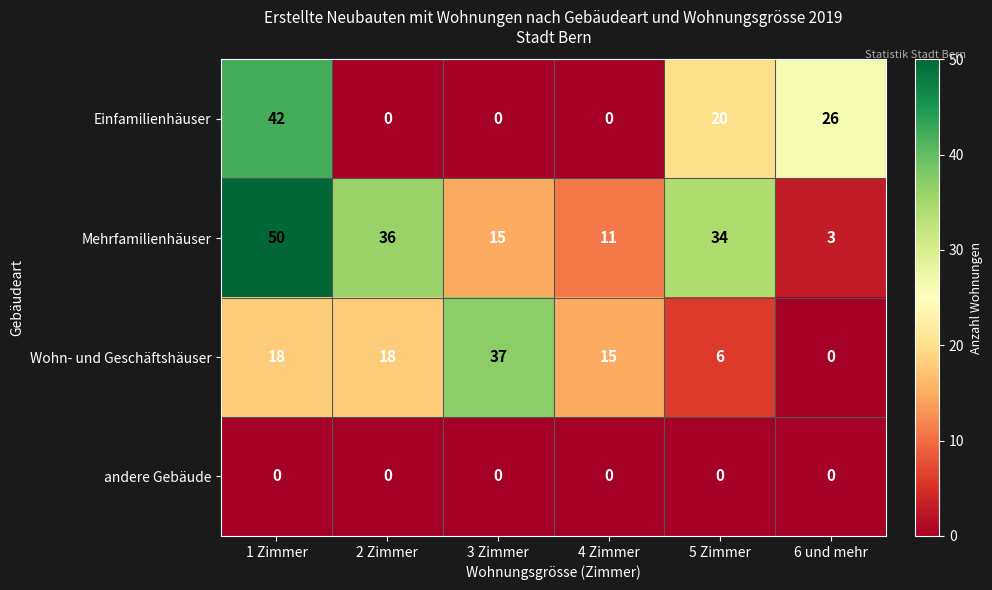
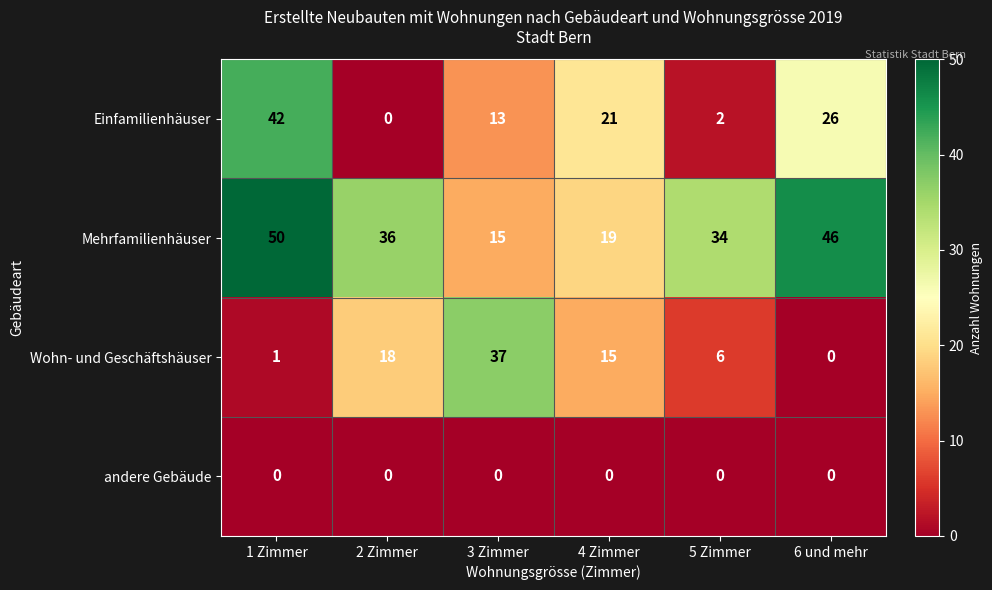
Einfamilienhäuser, 3 Zimmer: 0 -> 13
Einfamilienhäuser, 4 Zimmer: 0 -> 21
Einfamilienhäuser, 5 Zimmer: 20 -> 2
Mehrfamilienhäuser, 4 Zimmer: 11 -> 19
Mehrfamilienhäuser, 6 und mehr: 3 -> 46
Wohn- und Geschäftshäuser, 1 Zimmer: 18 -> 1
